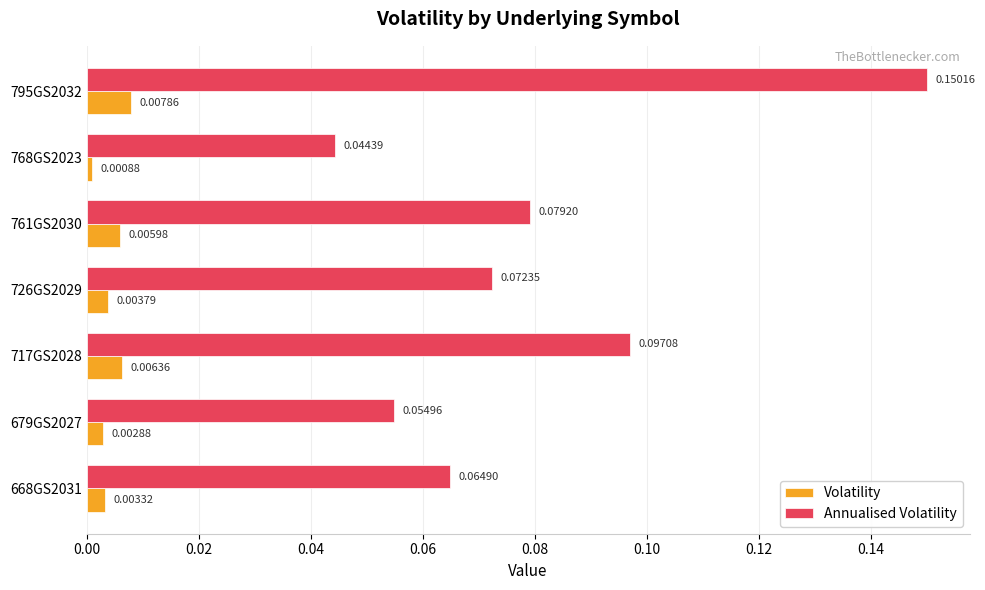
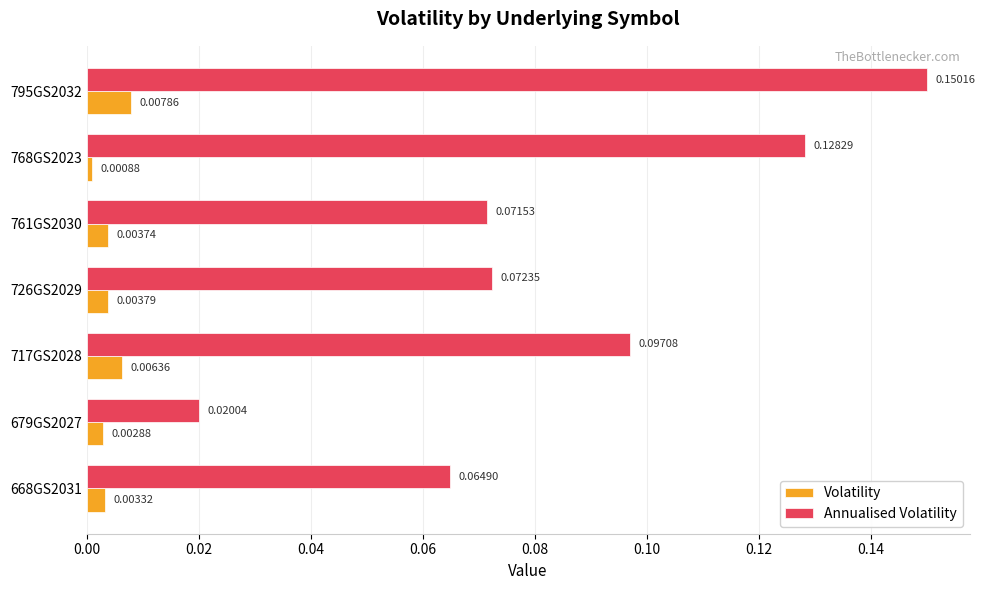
Annualised Volatility, 768GS2023: 0.04439 -> 0.12829
Annualised Volatility, 761GS2030: 0.07920 -> 0.07153
Volatility, 761GS2030: 0.00598 -> 0.00374
Annualised Volatility, 679GS2027: 0.05496 -> 0.02004
